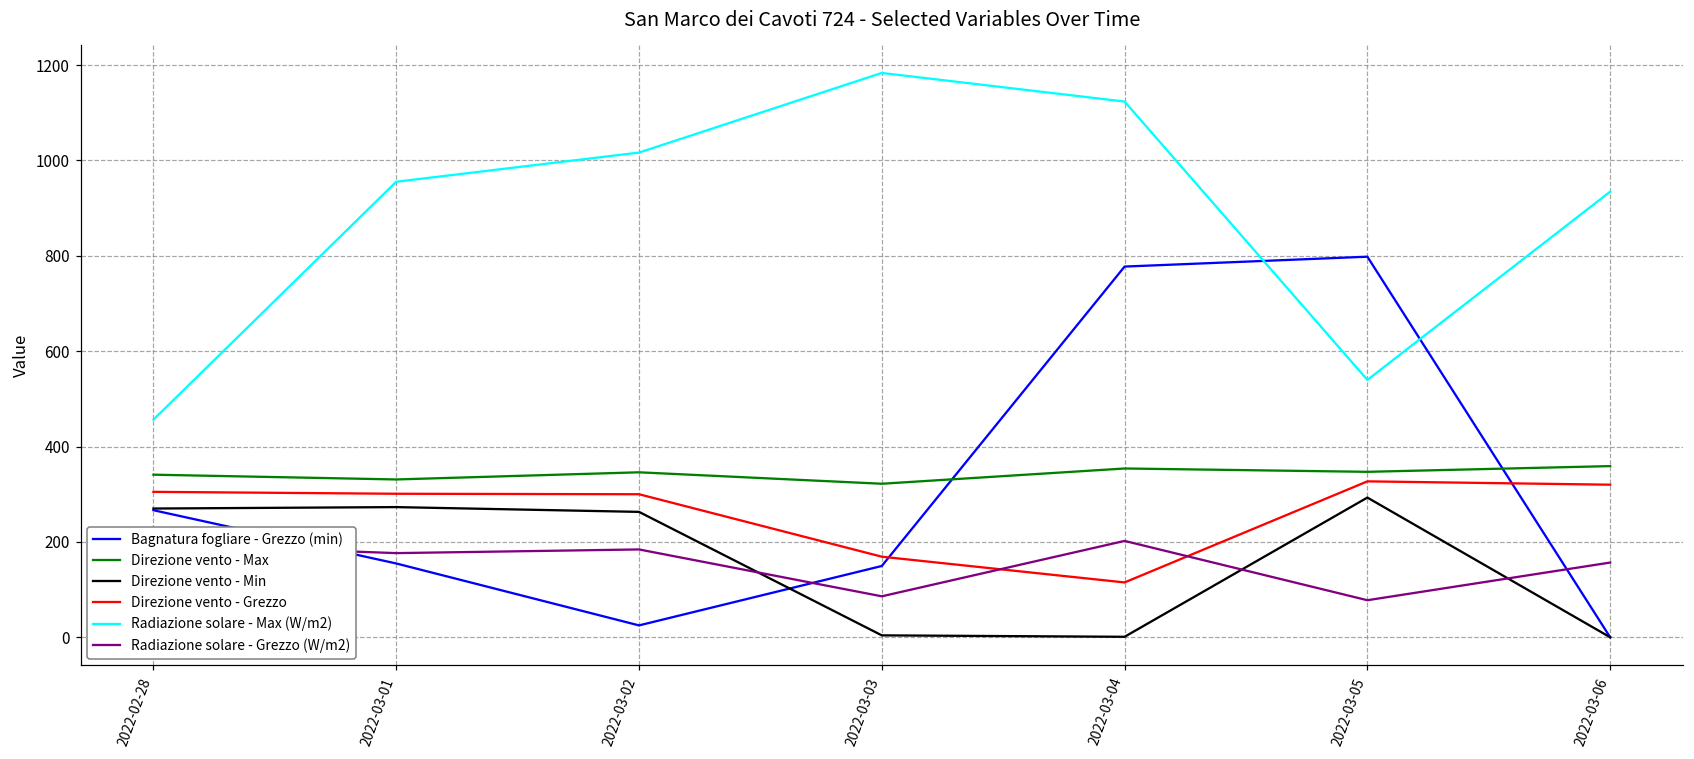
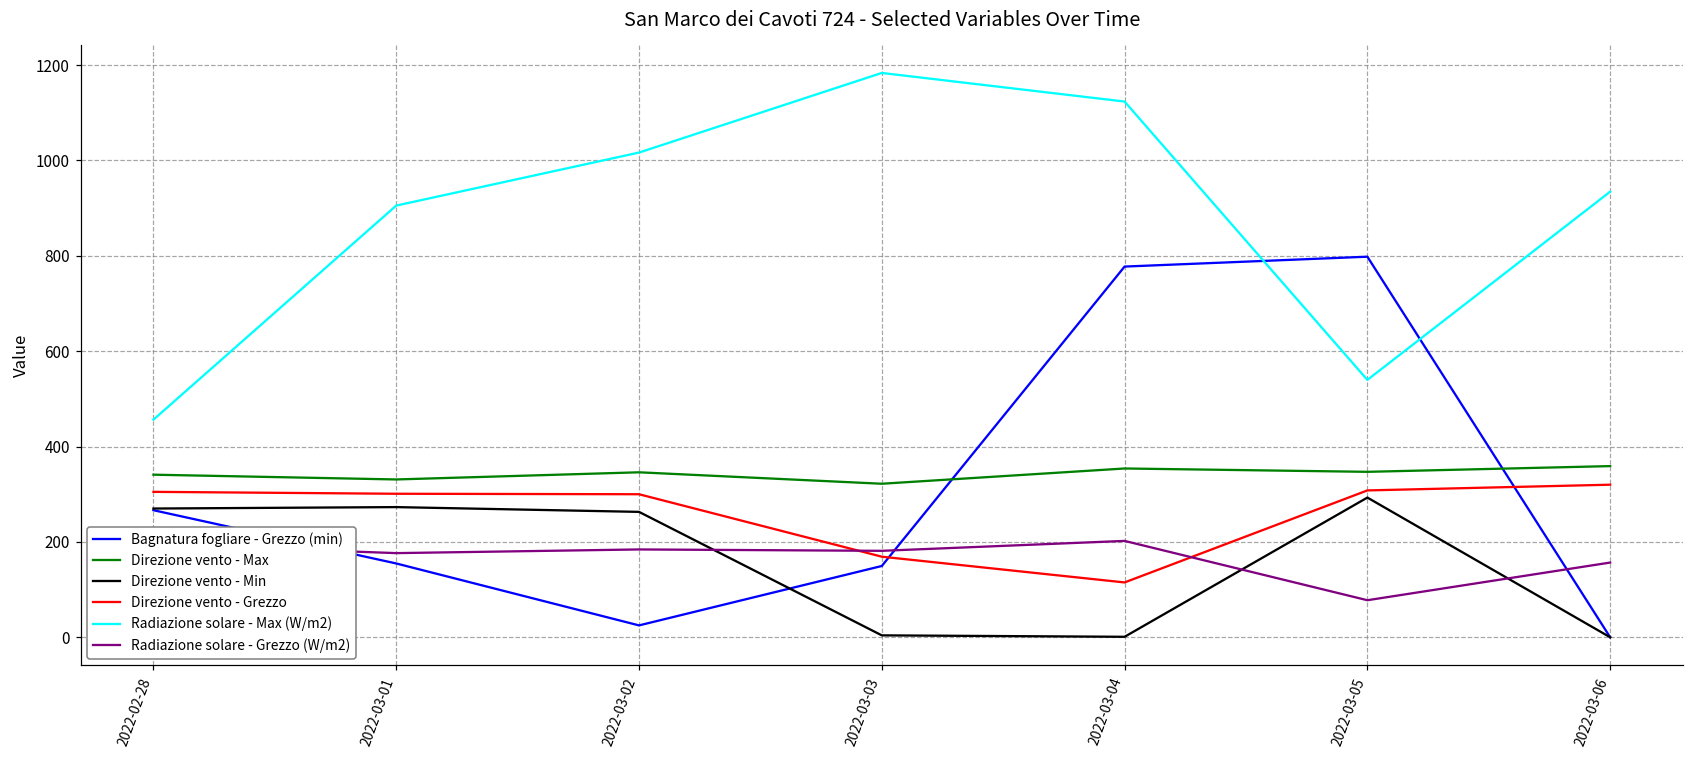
Radiazione solare - Max (W/m2), 2022-03-01: 960 -> 910
Radiazione solare - Grezzo (W/m2), 2022-03-03: 90 -> 180
Direzione vento - Grezzo, 2022-03-05: 330 -> 310
